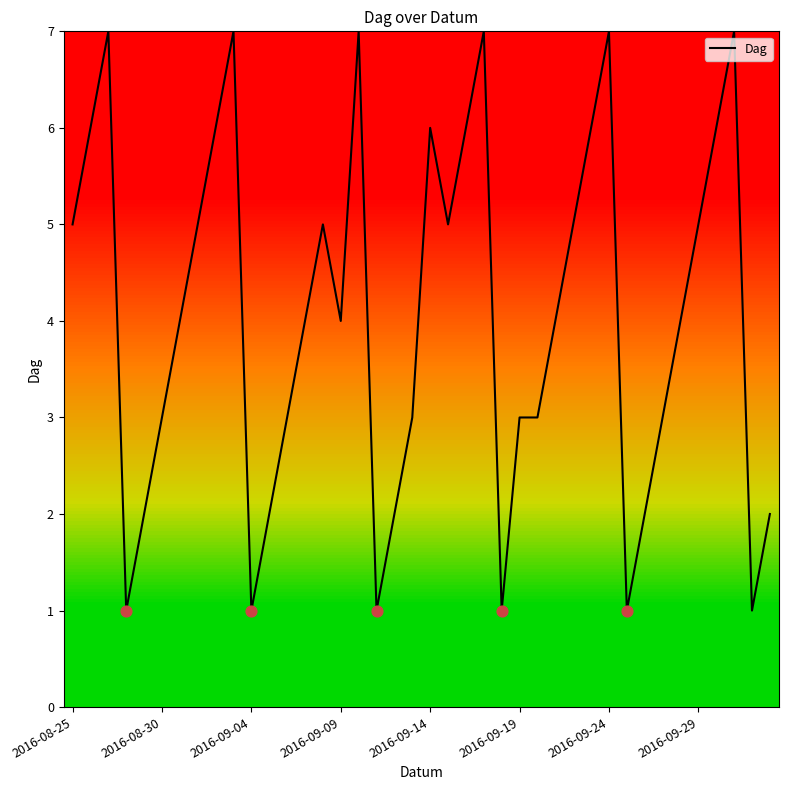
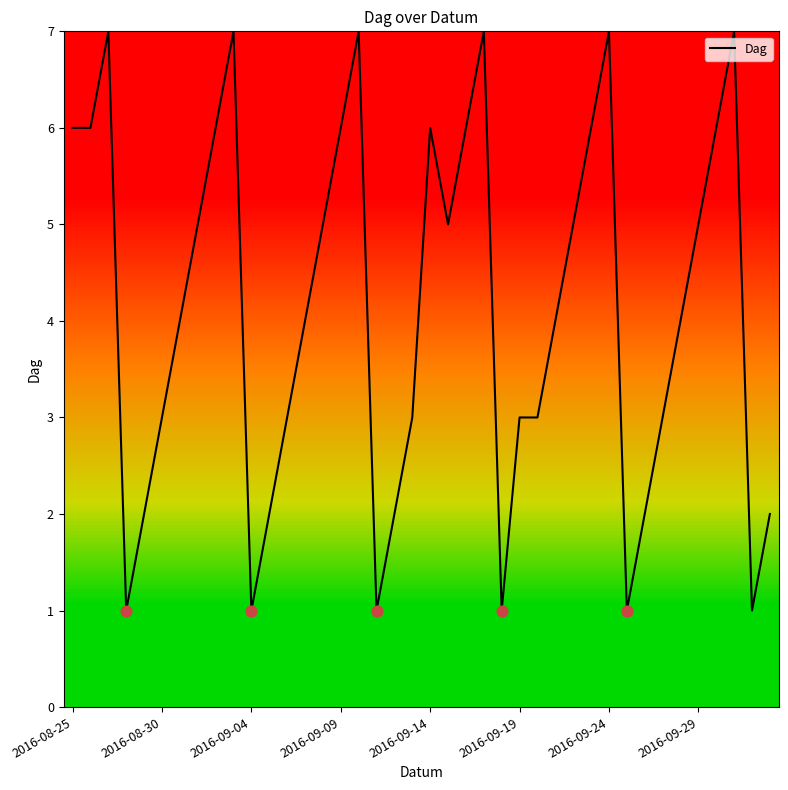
Dag, 2016-08-25: 5 -> 6
Dag, 2016-09-09: 4 -> 6
